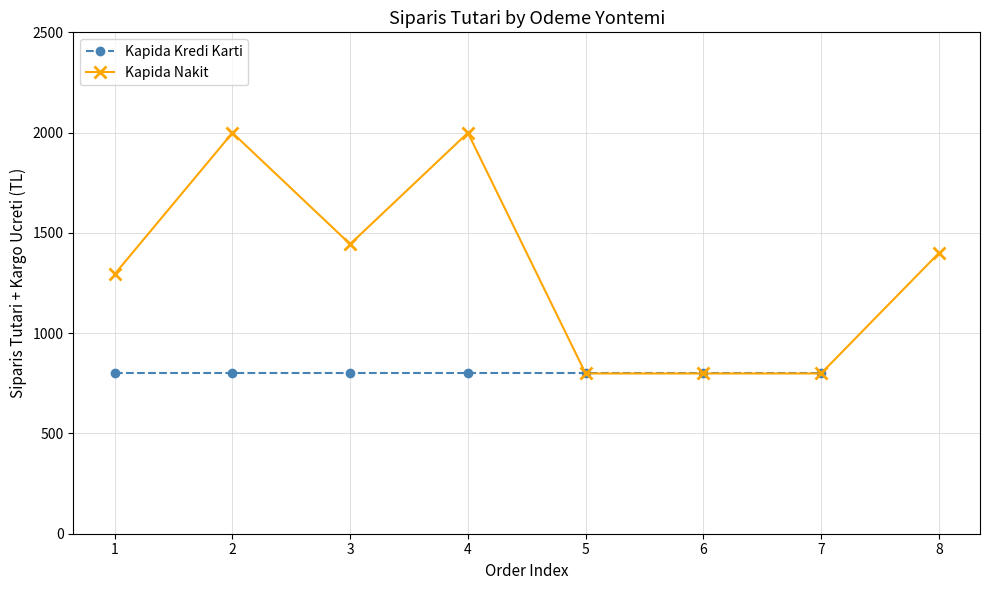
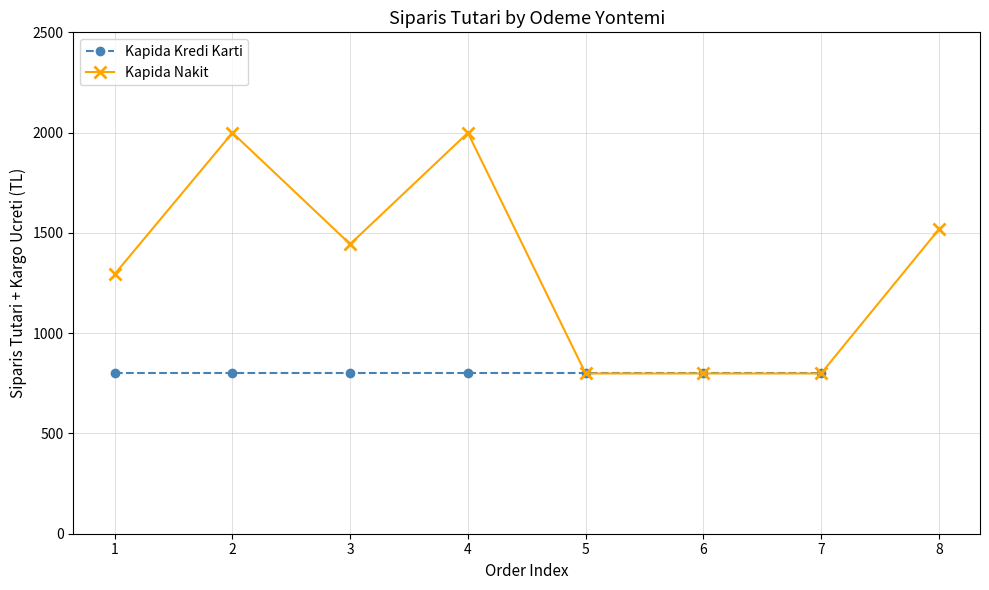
Kapida Nakit, 8: 1400 -> 1520
